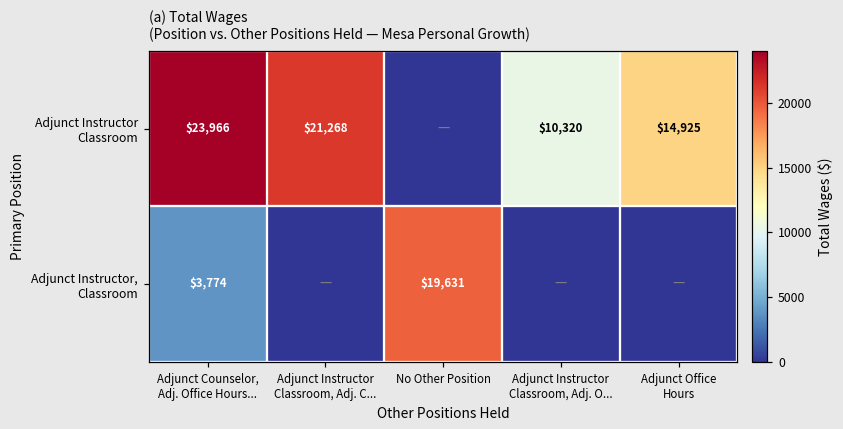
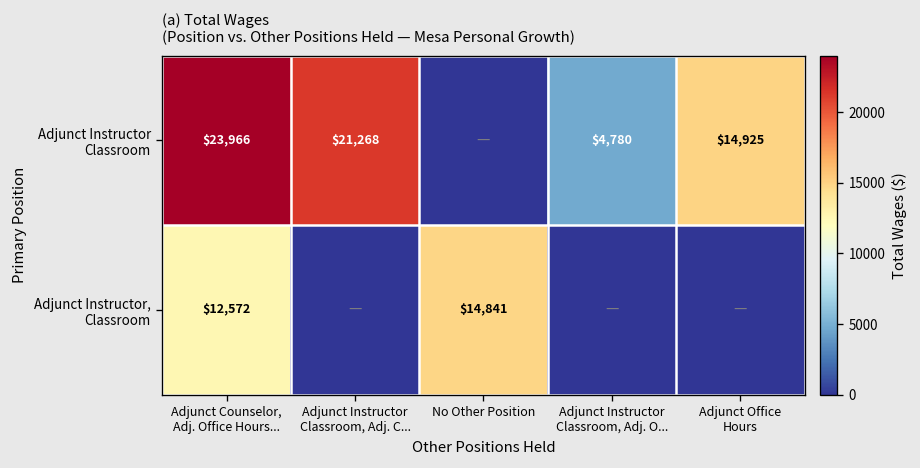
Adjunct Instructor Classroom, Adjunct Instructor Classroom, Adj. O...: $10,320 -> $4,780
Adjunct Instructor, Classroom, Adjunct Counselor, Adj. Office Hours...: $3,774 -> $12,572
Adjunct Instructor, Classroom, No Other Position: $19,631 -> $14,841
